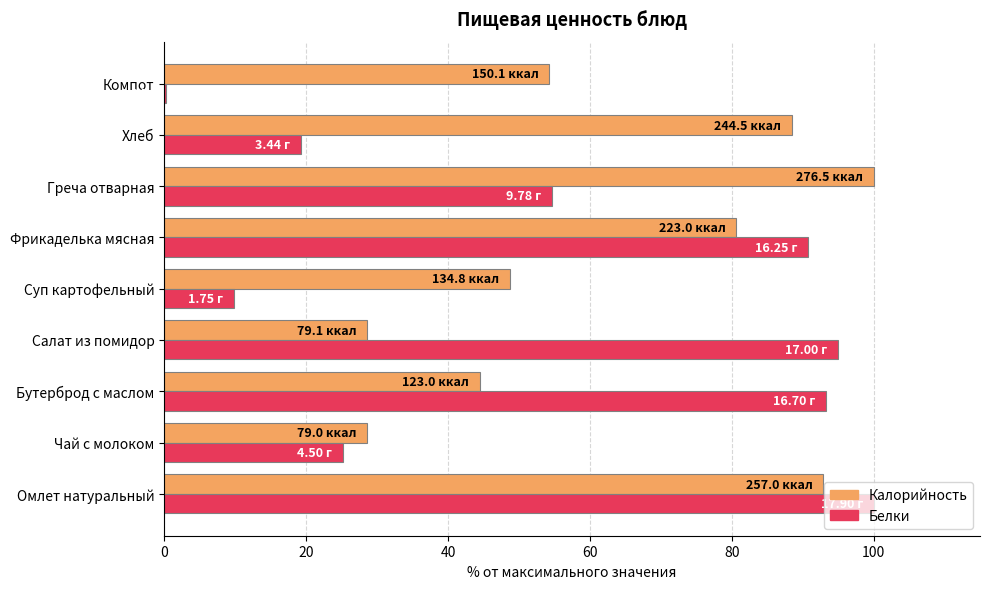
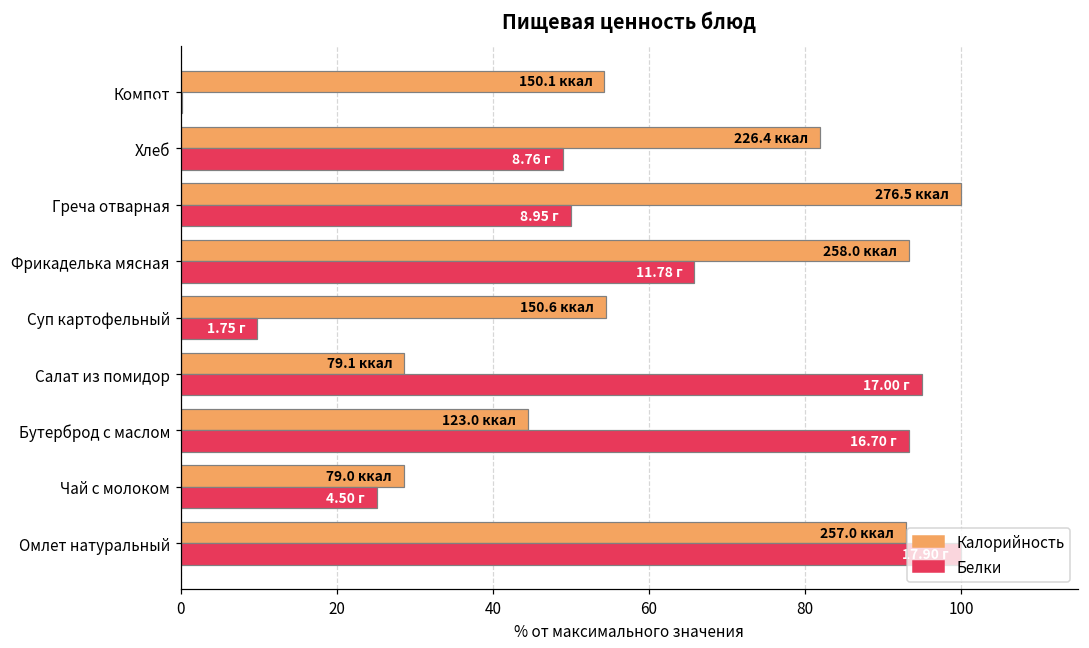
Калорийность, Хлеб: 244.5 -> 226.4
Белки, Хлеб: 3.44 -> 8.76
Белки, Греча отварная: 9.78 -> 8.95
Калорийность, Фрикаделька мясная: 223.0 -> 258.0
Белки, Фрикаделька мясная: 16.25 -> 11.78
Калорийность, Суп картофельный: 134.8 -> 150.6
